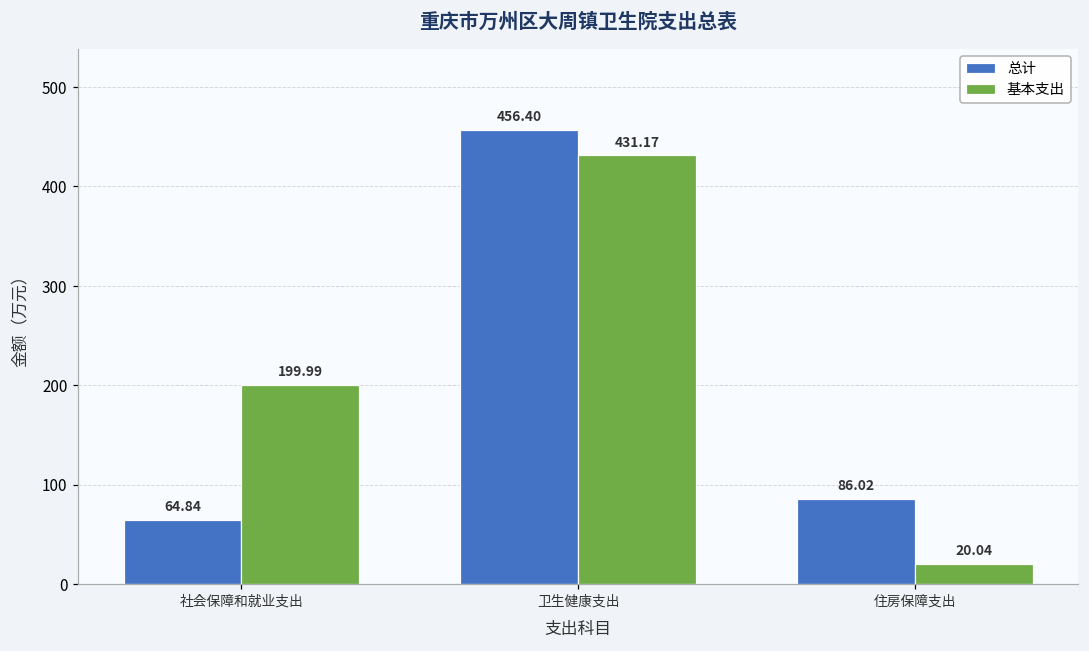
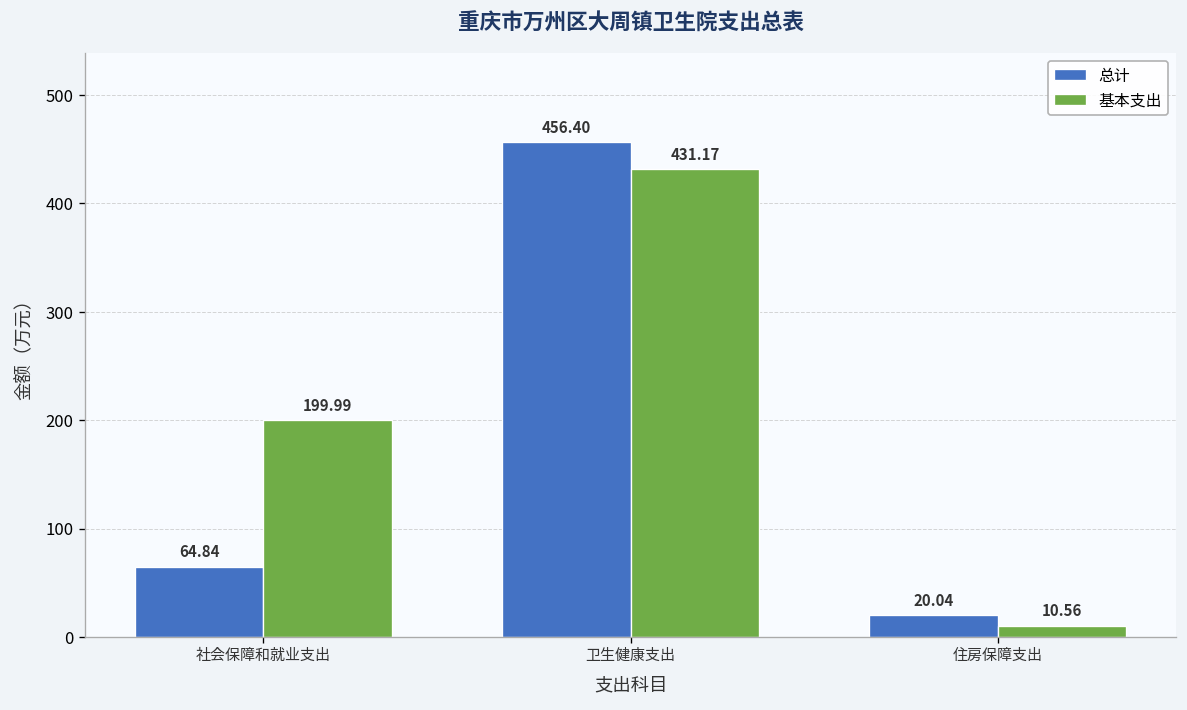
总计, 住房保障支出: 86.02 -> 20.04
基本支出, 住房保障支出: 20.04 -> 10.56
